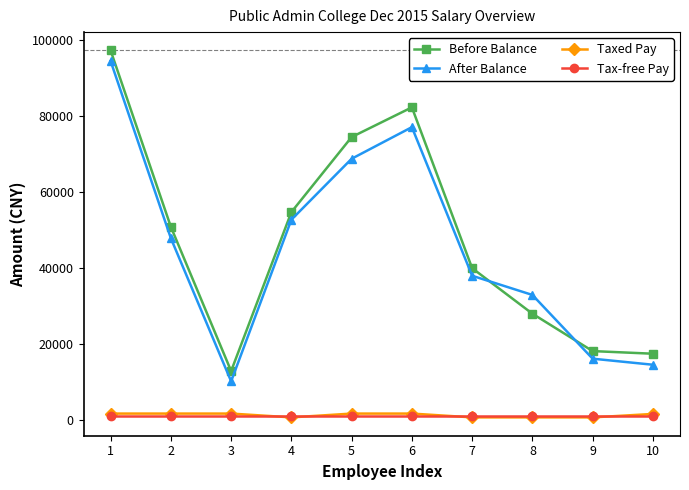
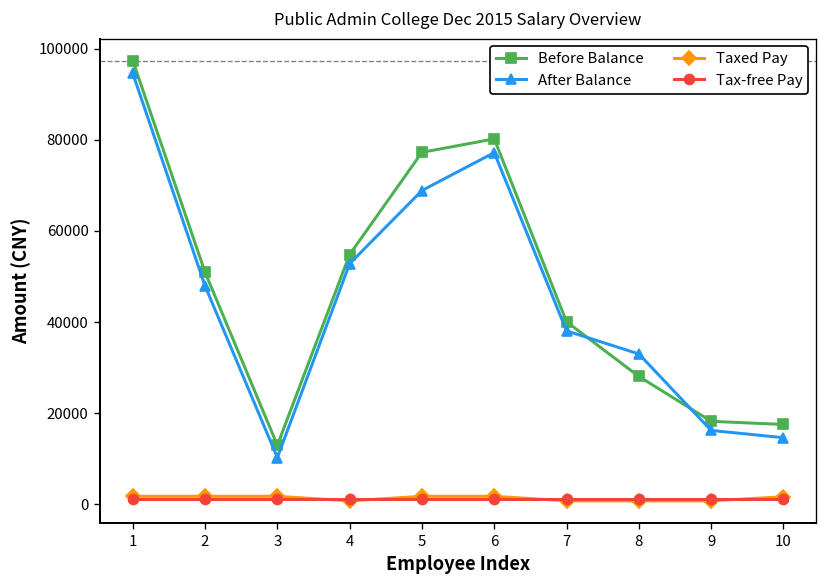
Before Balance, 5: 75000 -> 77000
Before Balance, 6: 82000 -> 80000
